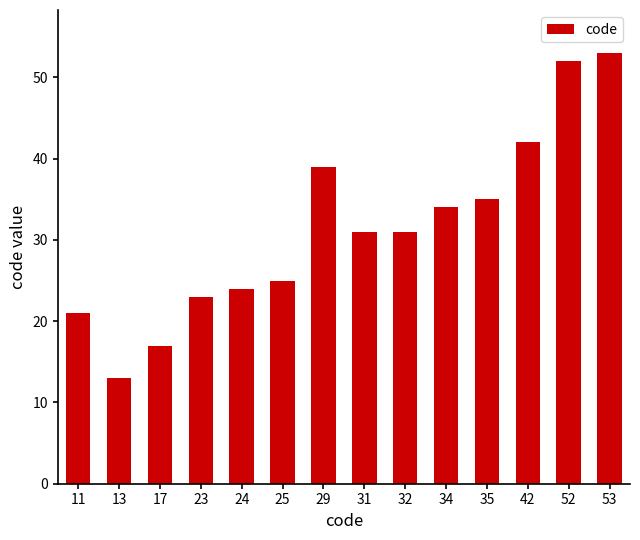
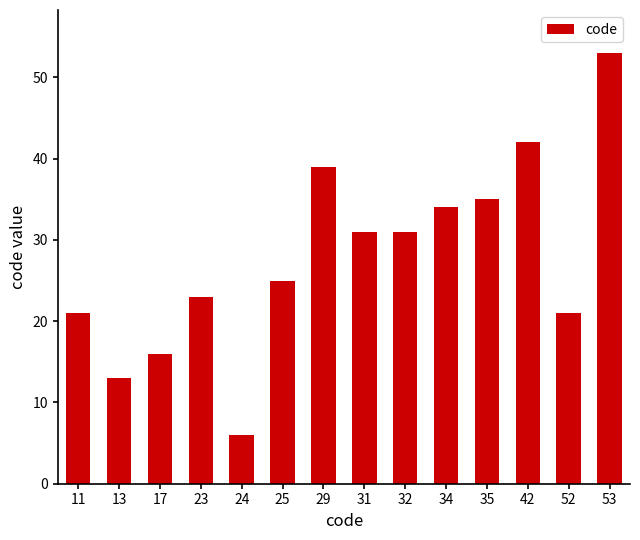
17: 17 -> 16
24: 24 -> 6
52: 52 -> 21
